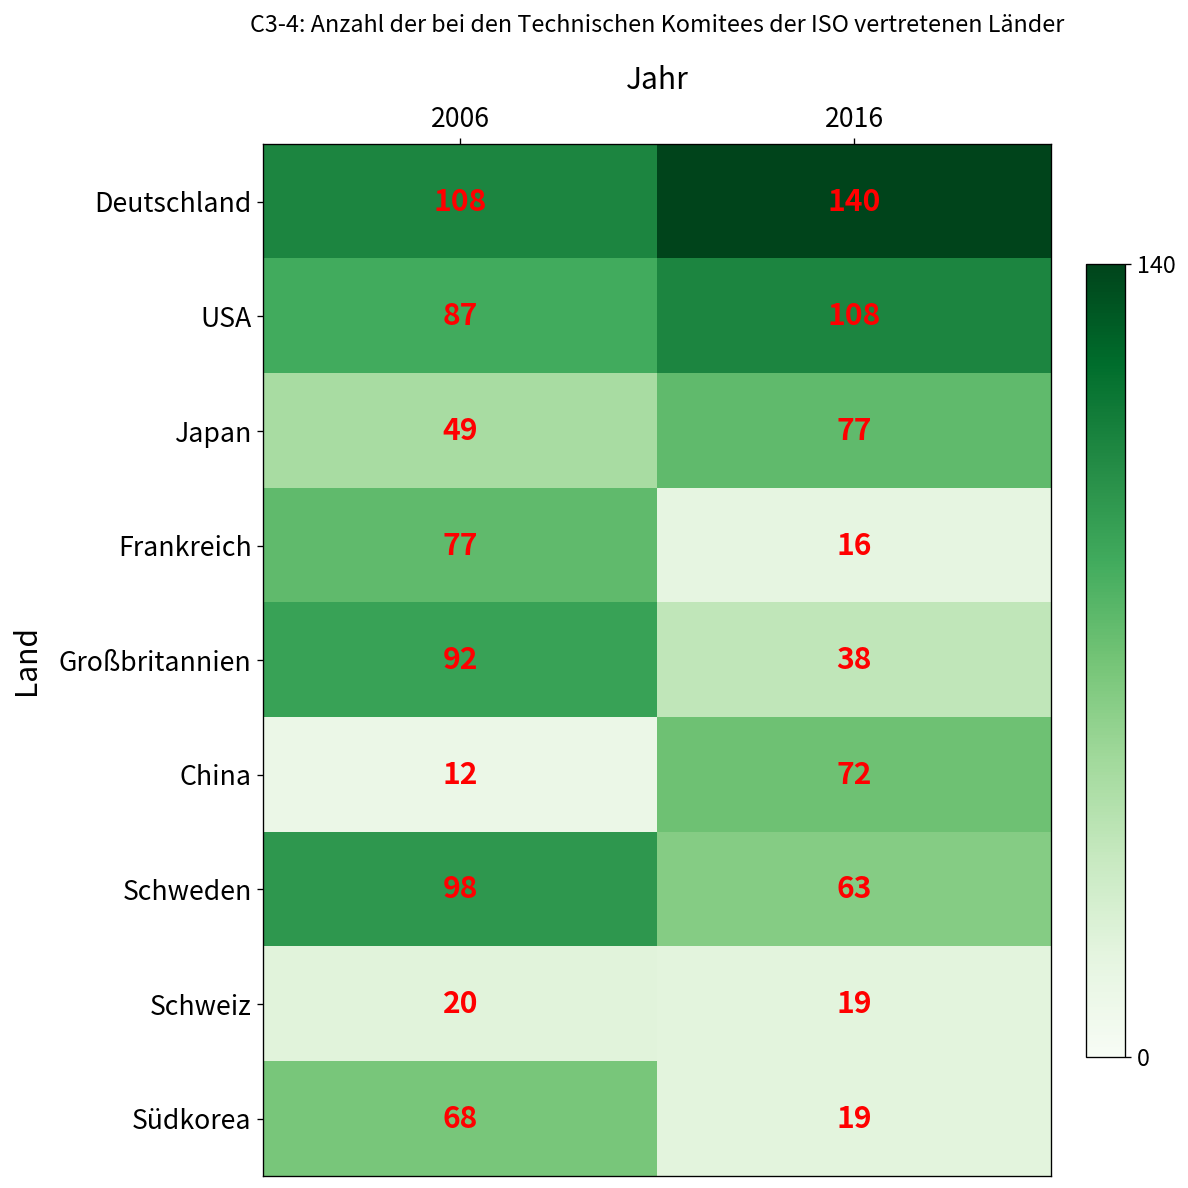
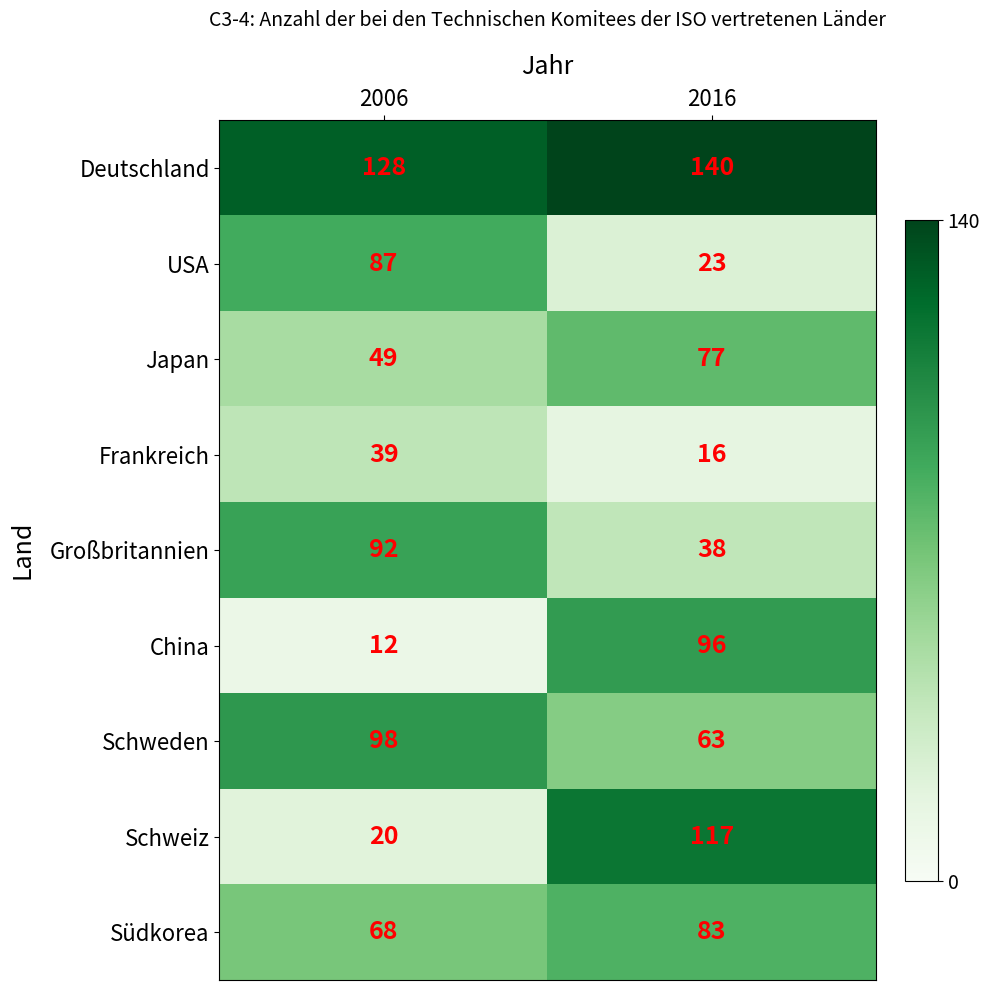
Deutschland, 2006: 108 -> 128
USA, 2016: 108 -> 23
Frankreich, 2006: 77 -> 39
China, 2016: 72 -> 96
Schweiz, 2016: 19 -> 117
Südkorea, 2016: 19 -> 83
